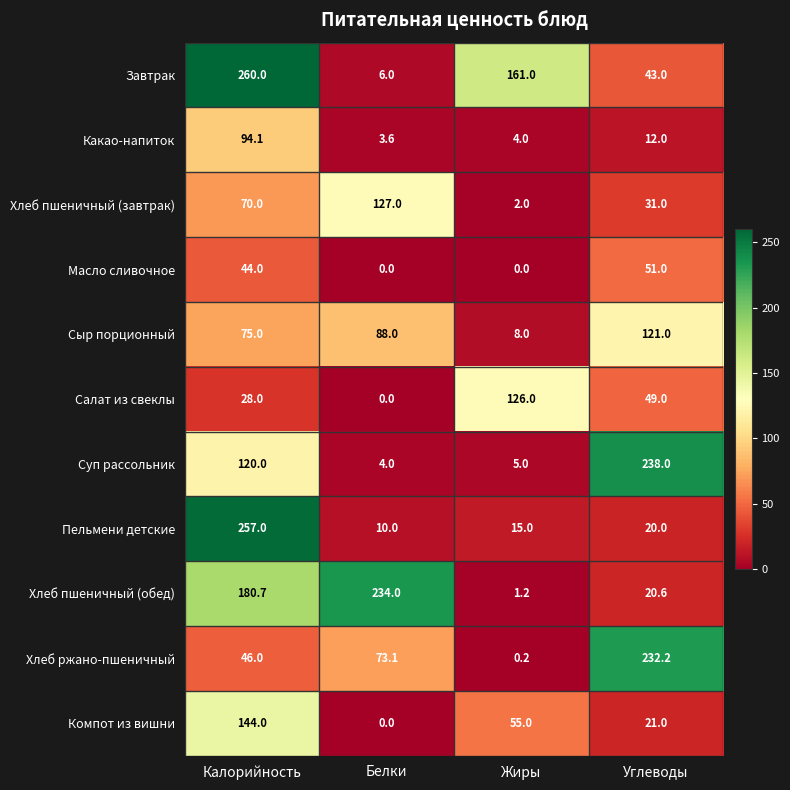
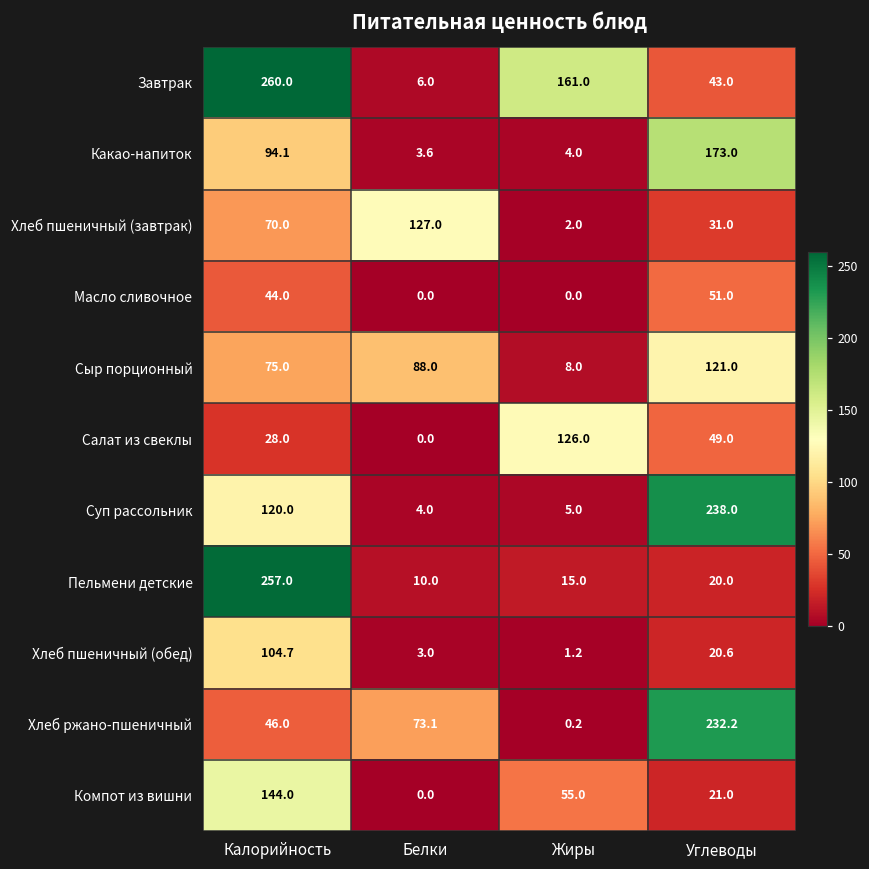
Какао-напиток, Углеводы: 12.0 -> 173.0
Хлеб пшеничный (обед), Калорийность: 180.7 -> 104.7
Хлеб пшеничный (обед), Белки: 234.0 -> 3.0
